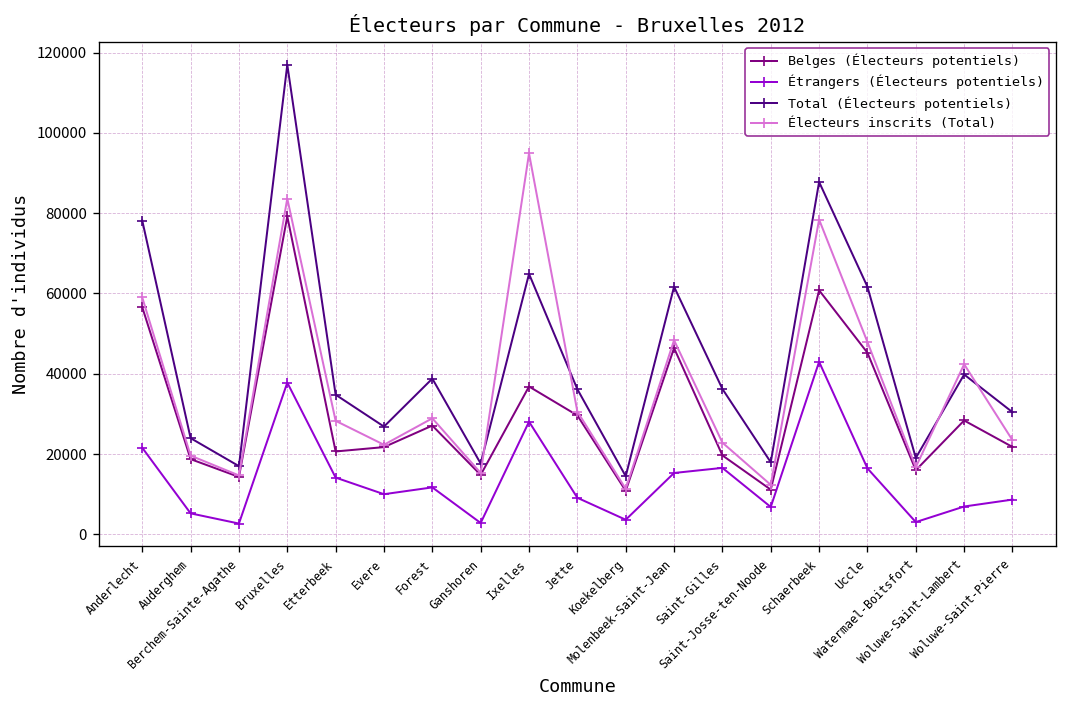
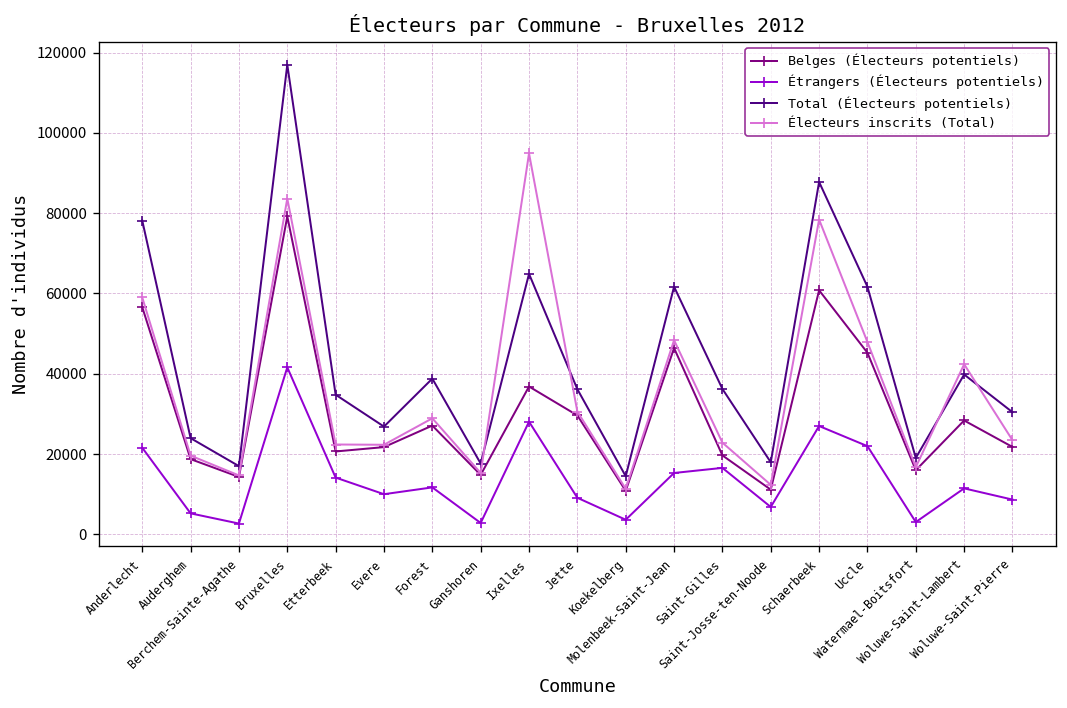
Étrangers (Électeurs potentiels), Bruxelles: 38000 -> 42000
Électeurs inscrits (Total), Etterbeek: 28000 -> 22000
Étrangers (Électeurs potentiels), Schaerbeek: 43000 -> 27000
Étrangers (Électeurs potentiels), Uccle: 16000 -> 22000
Étrangers (Électeurs potentiels), Woluwe-Saint-Lambert: 7000 -> 11000
